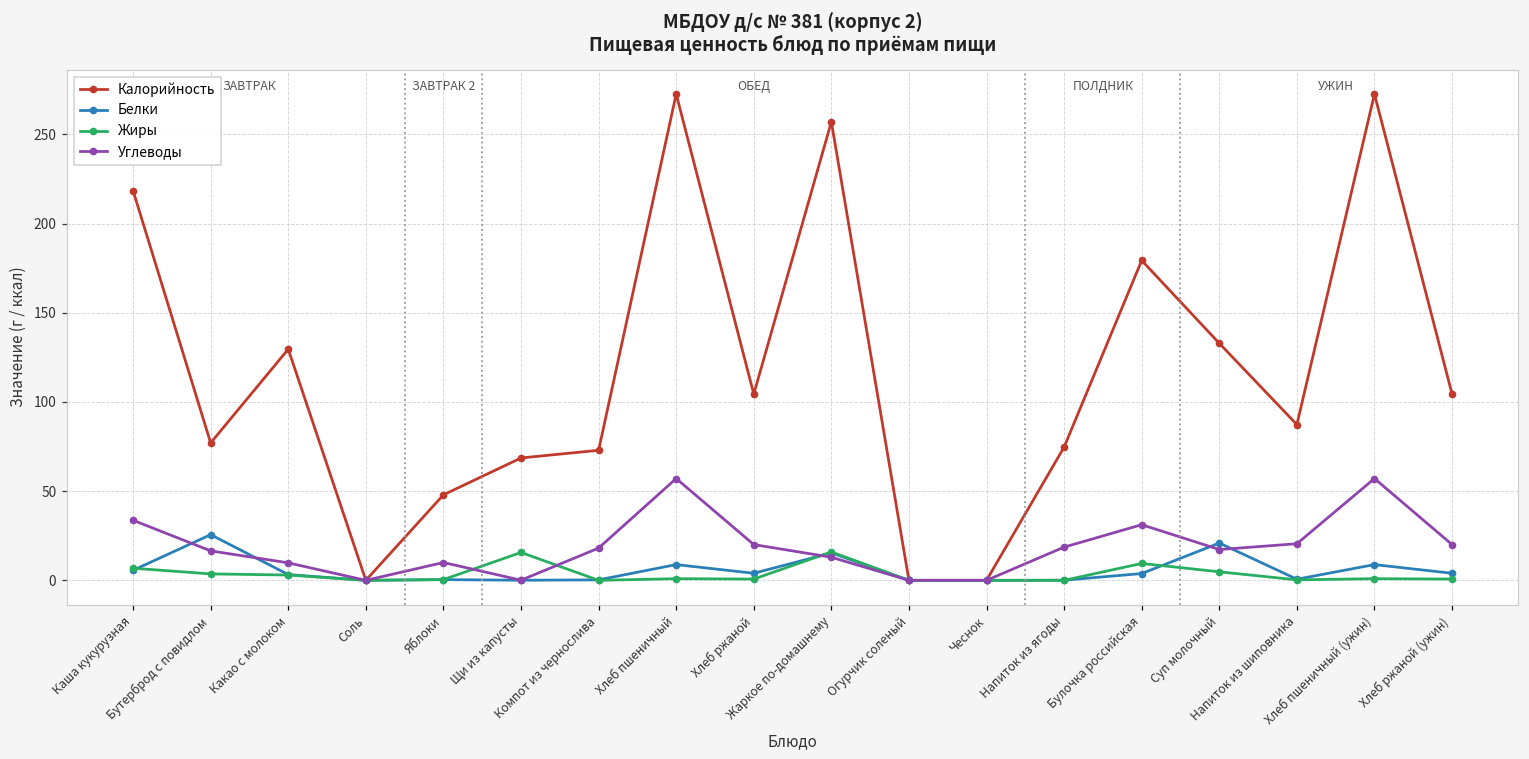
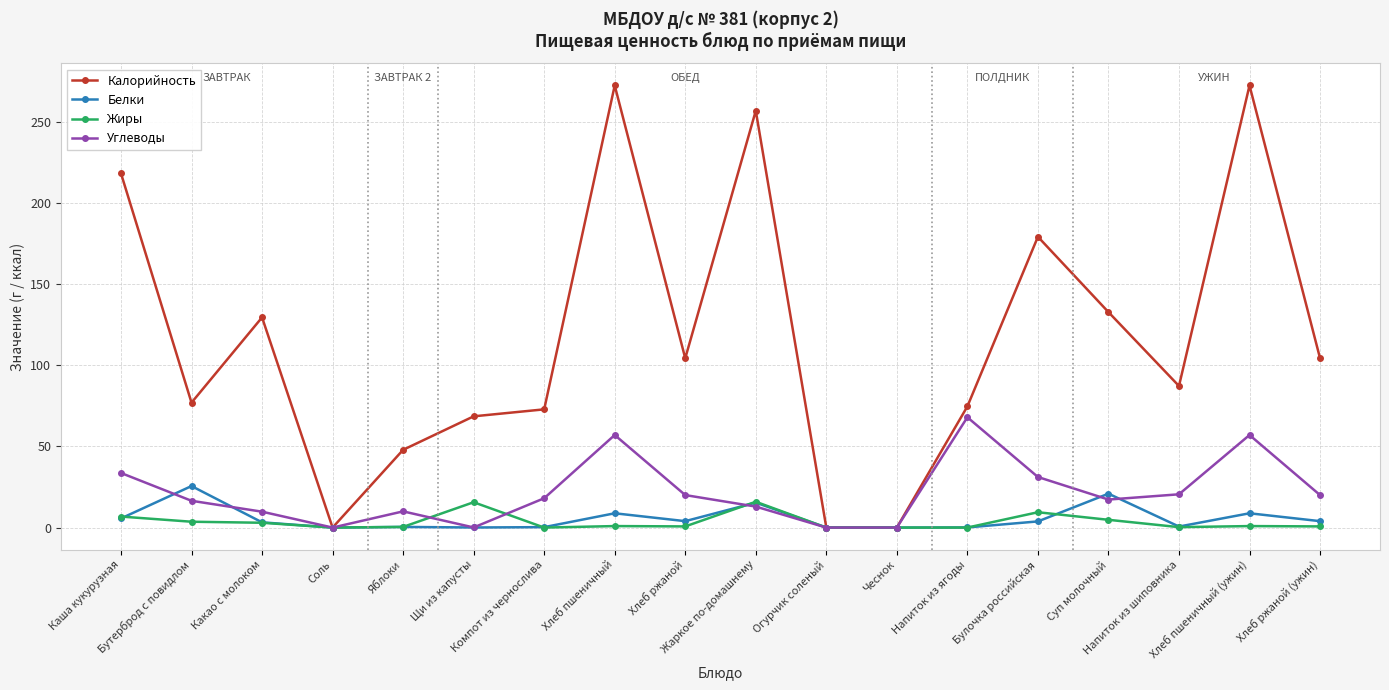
Углеводы, Напиток из ягоды: 19 -> 68
